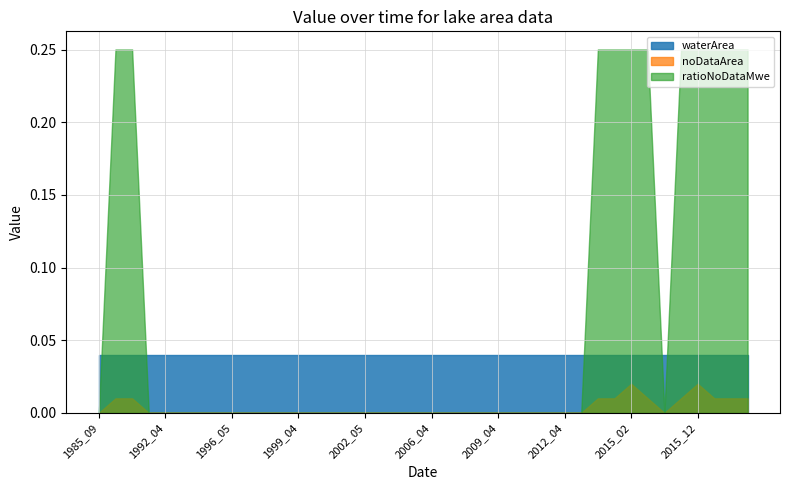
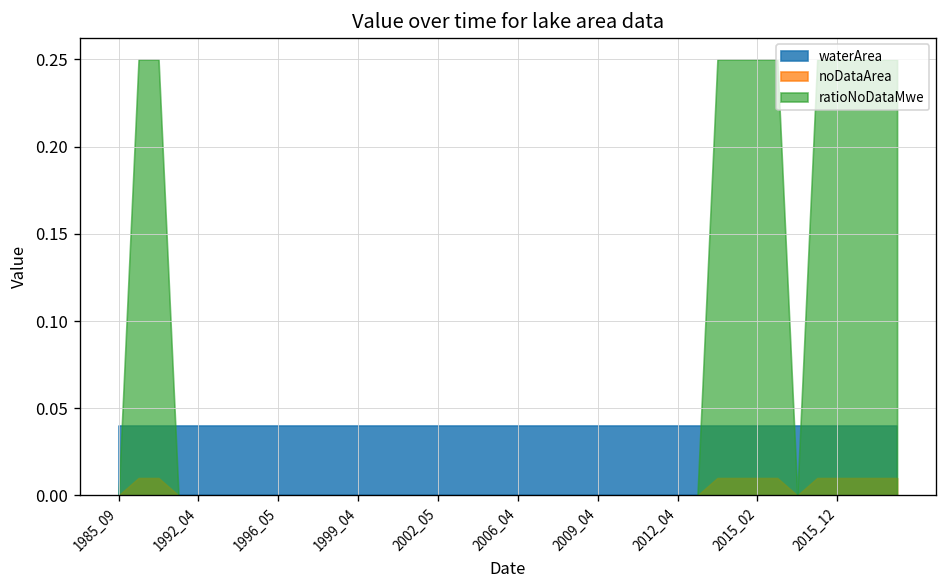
noDataArea, 2015_02: 0.02 -> 0.01
noDataArea, 2015_12: 0.02 -> 0.01
